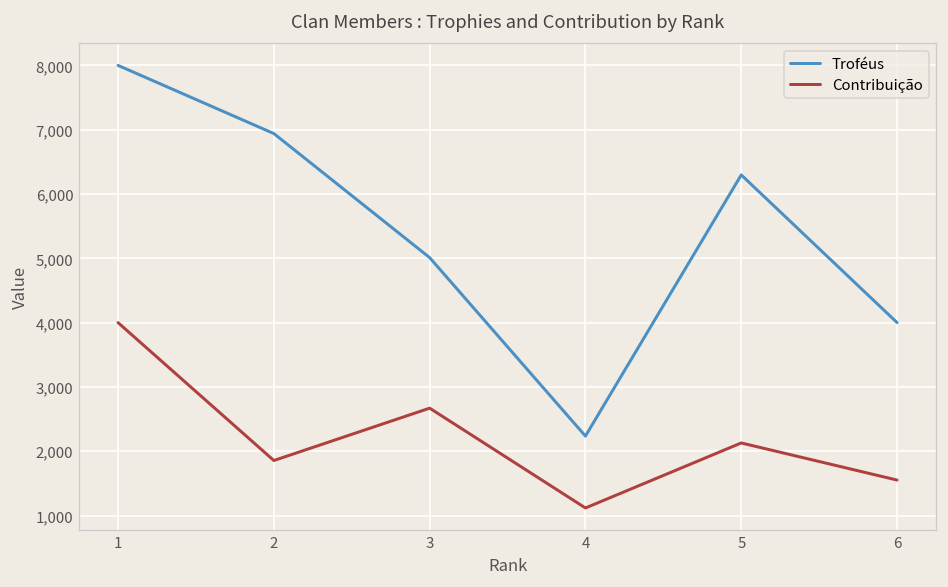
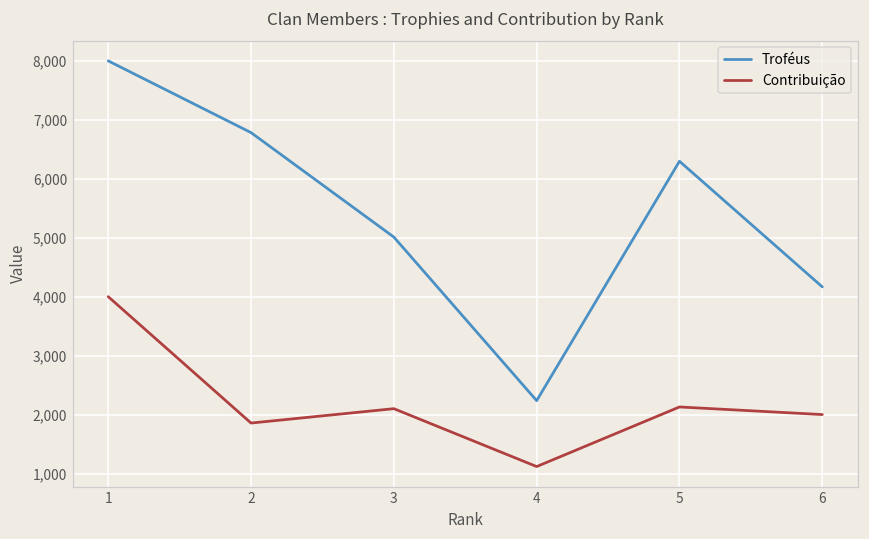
Troféus, 2: 6,900 -> 6,800
Contribuição, 3: 2,700 -> 2,100
Troféus, 6: 4,000 -> 4,200
Contribuição, 6: 1,600 -> 2,000
